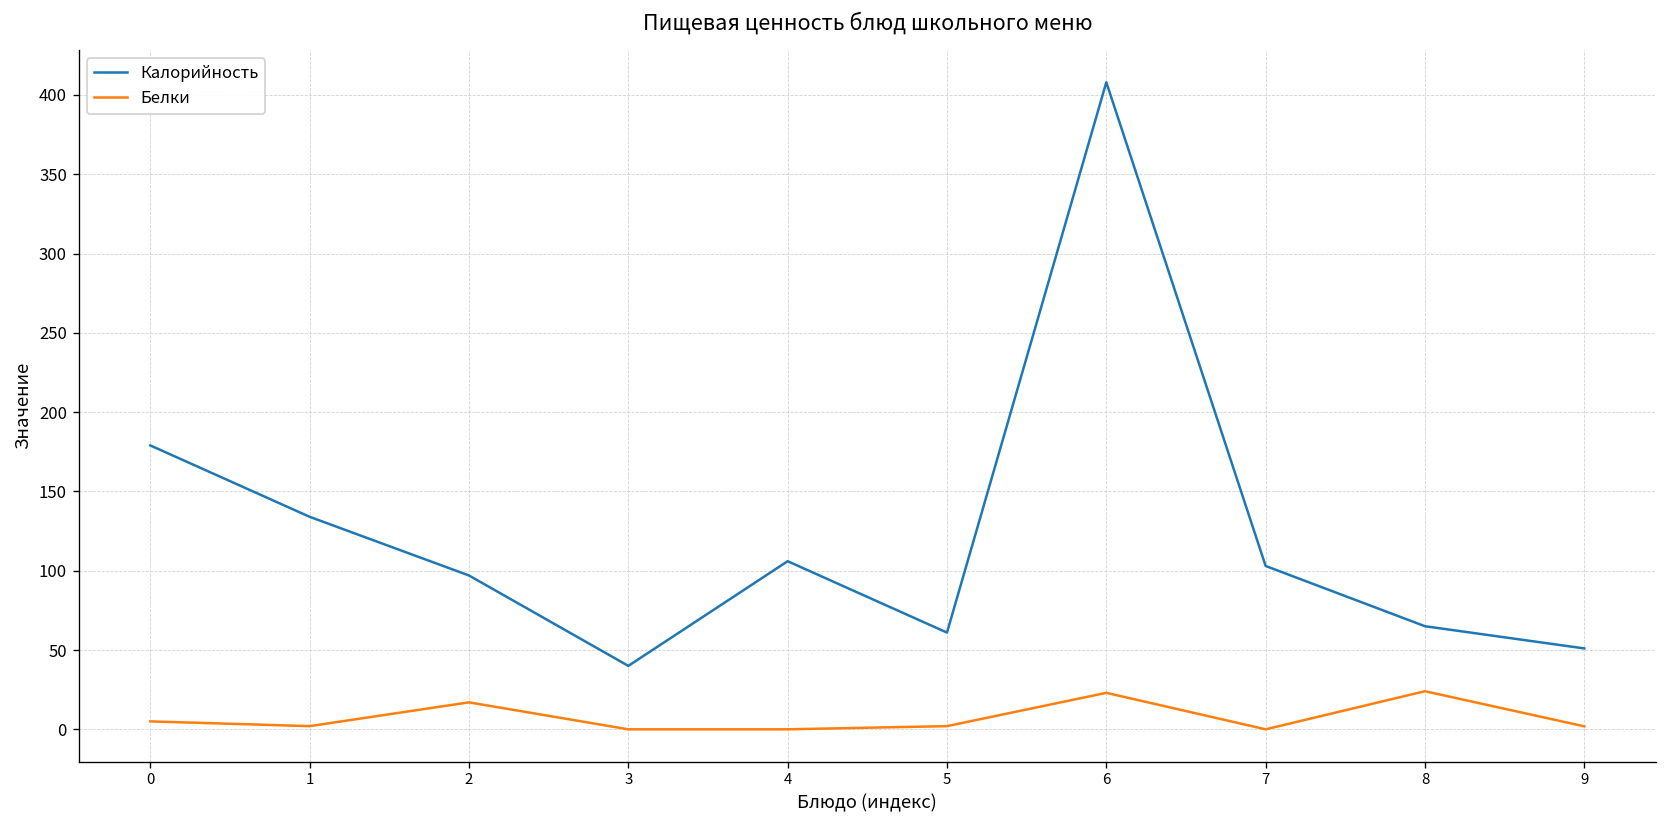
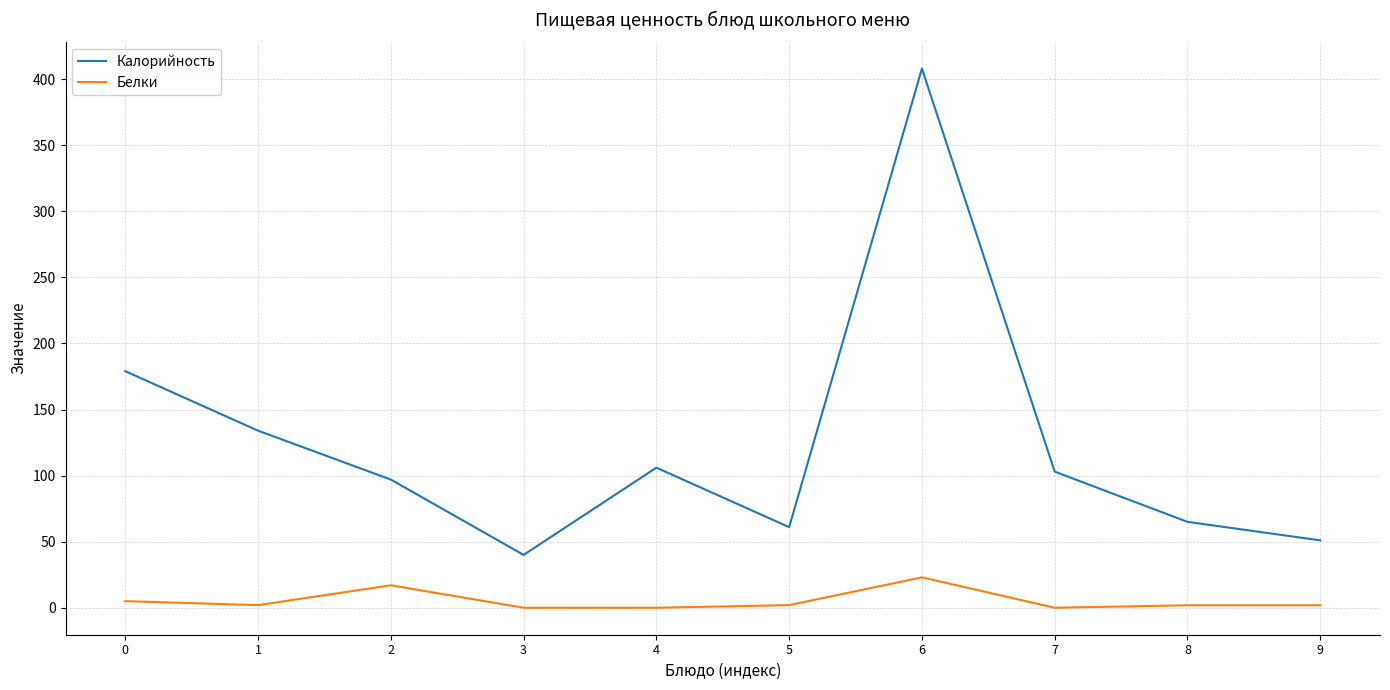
Белки, 8: 24 -> 2
